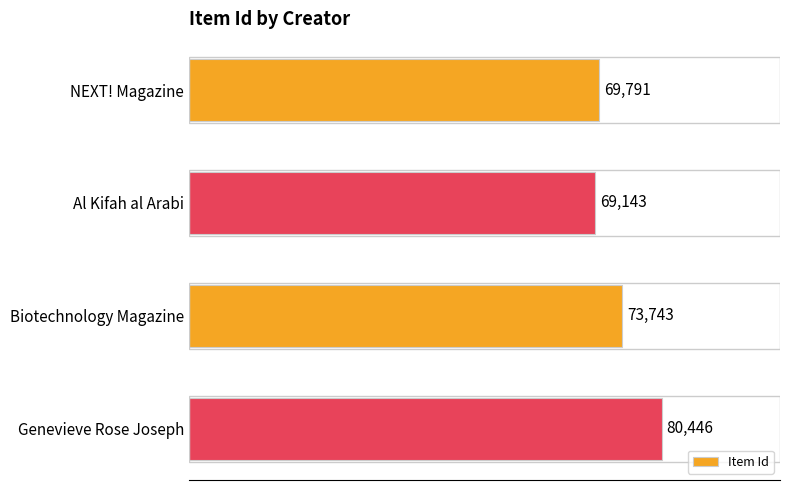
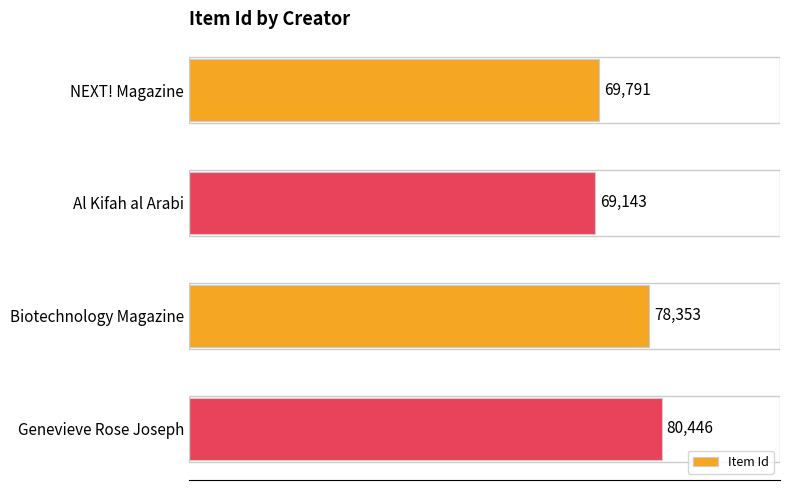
Biotechnology Magazine: 73,743 -> 78,353
